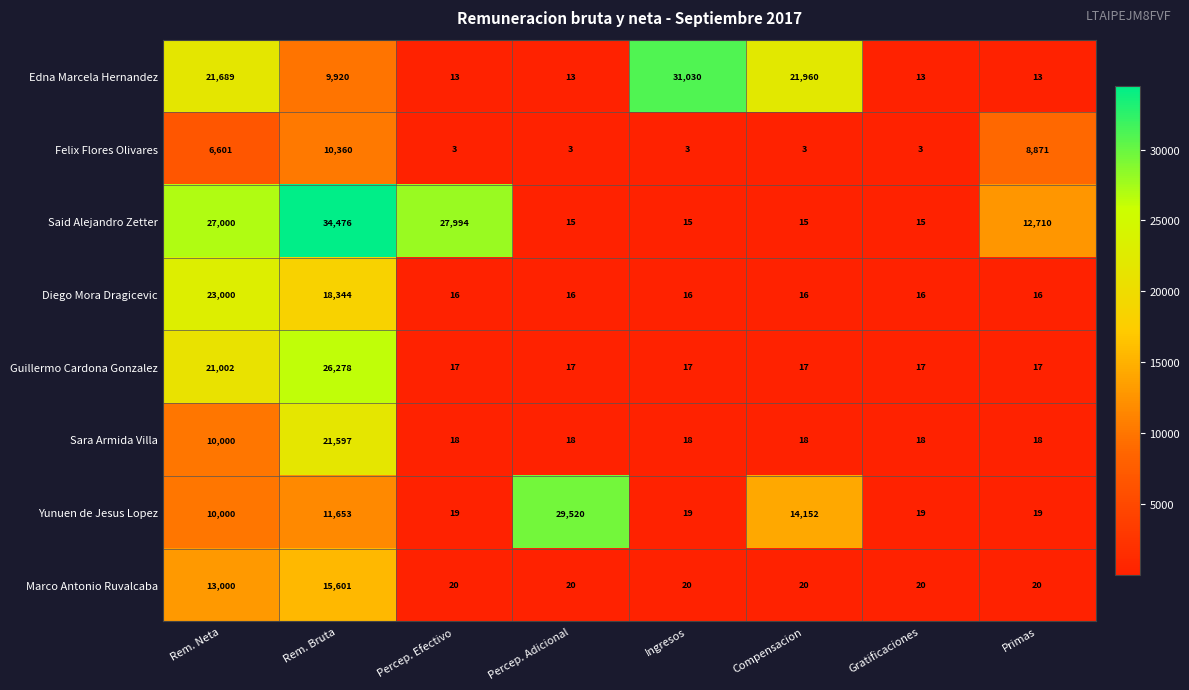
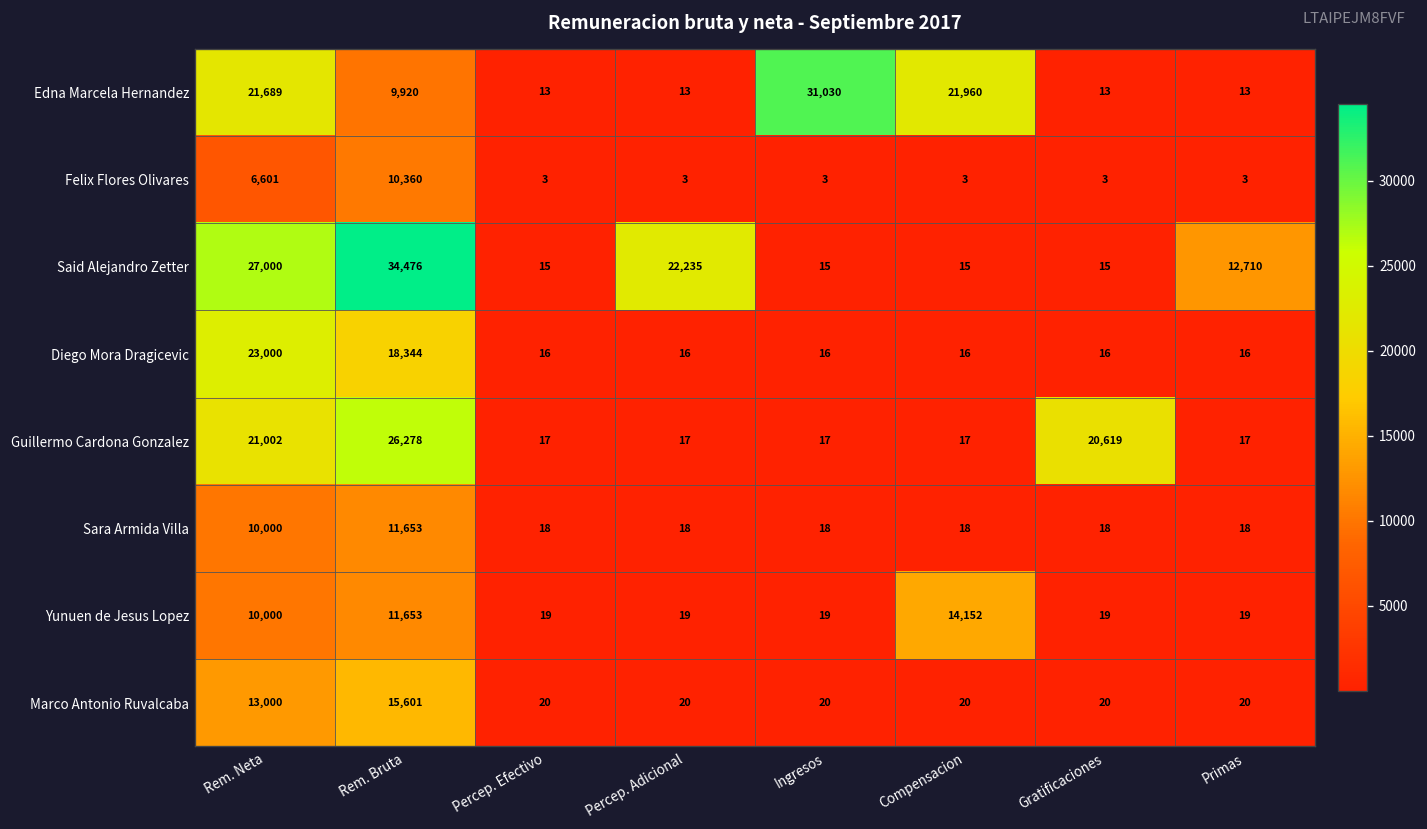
Felix Flores Olivares, Primas: 8,871 -> 3
Said Alejandro Zetter, Percep. Efectivo: 27,994 -> 15
Said Alejandro Zetter, Percep. Adicional: 15 -> 22,235
Guillermo Cardona Gonzalez, Gratificaciones: 17 -> 20,619
Sara Armida Villa, Rem. Bruta: 21,597 -> 11,653
Yunuen de Jesus Lopez, Percep. Adicional: 29,520 -> 19
